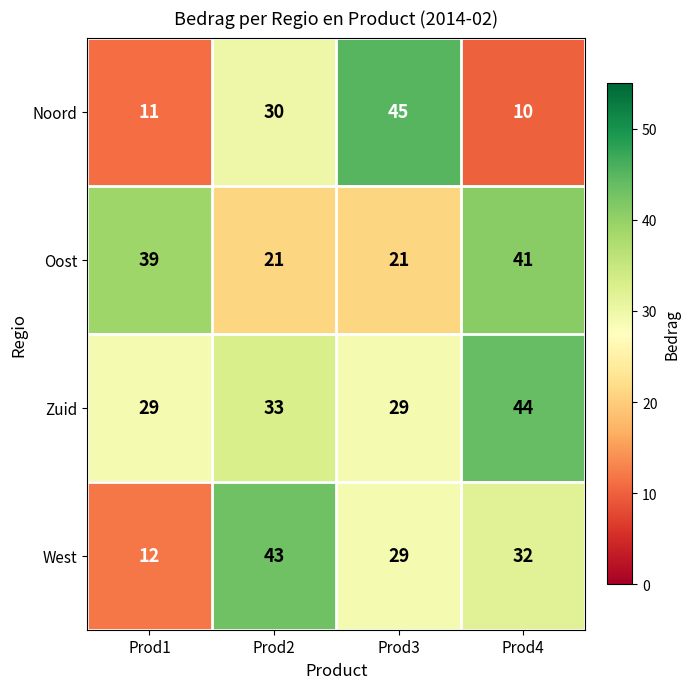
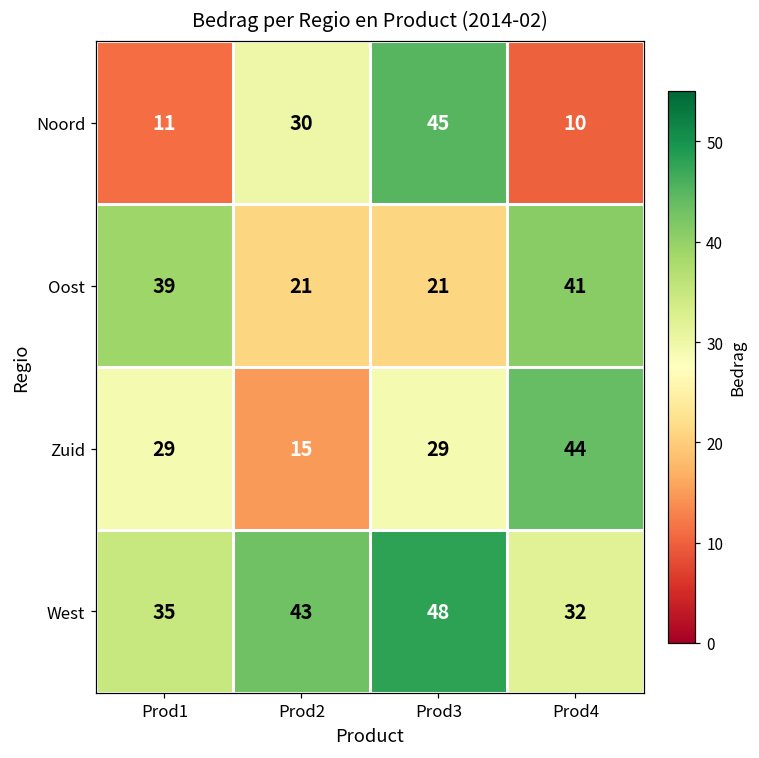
Zuid, Prod2: 33 -> 15
West, Prod1: 12 -> 35
West, Prod3: 29 -> 48
